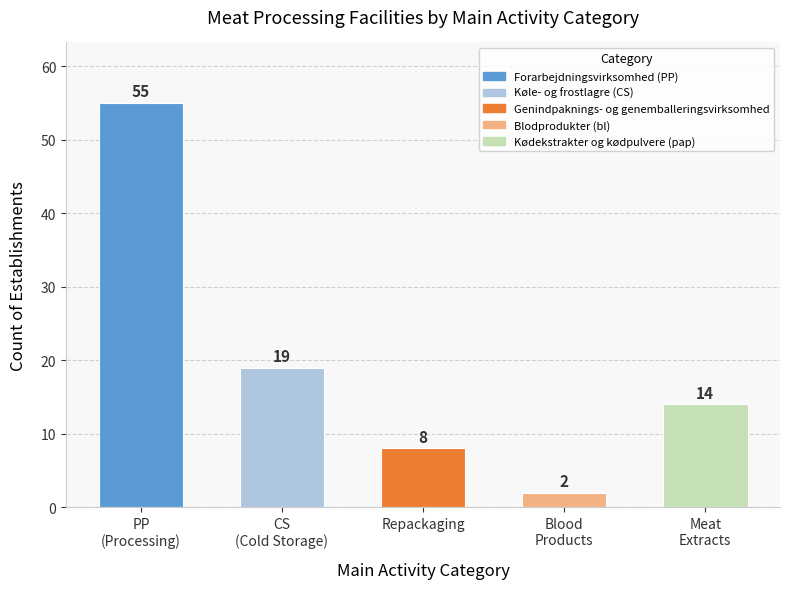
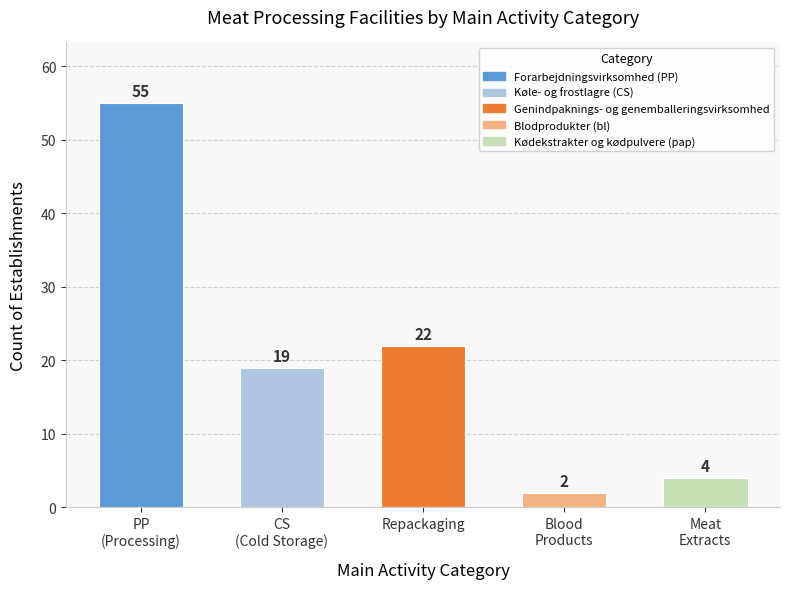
Repackaging: 8 -> 22
Meat Extracts: 14 -> 4
